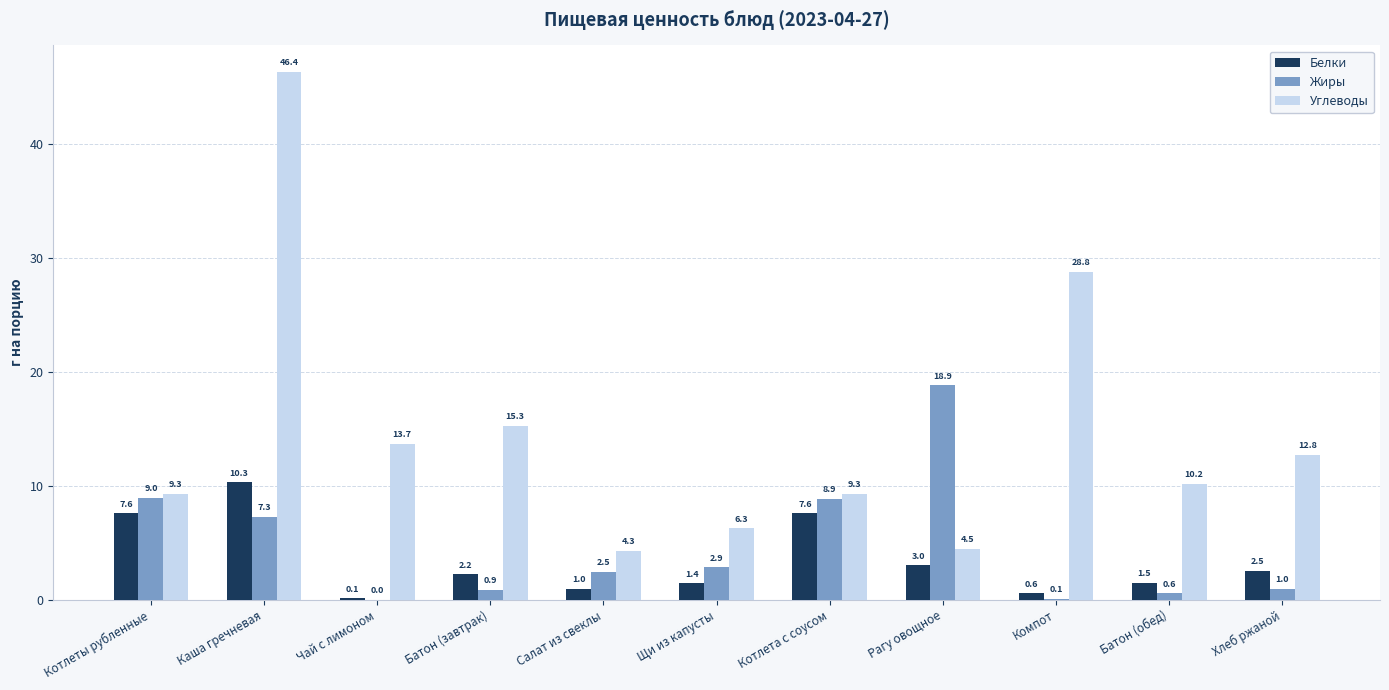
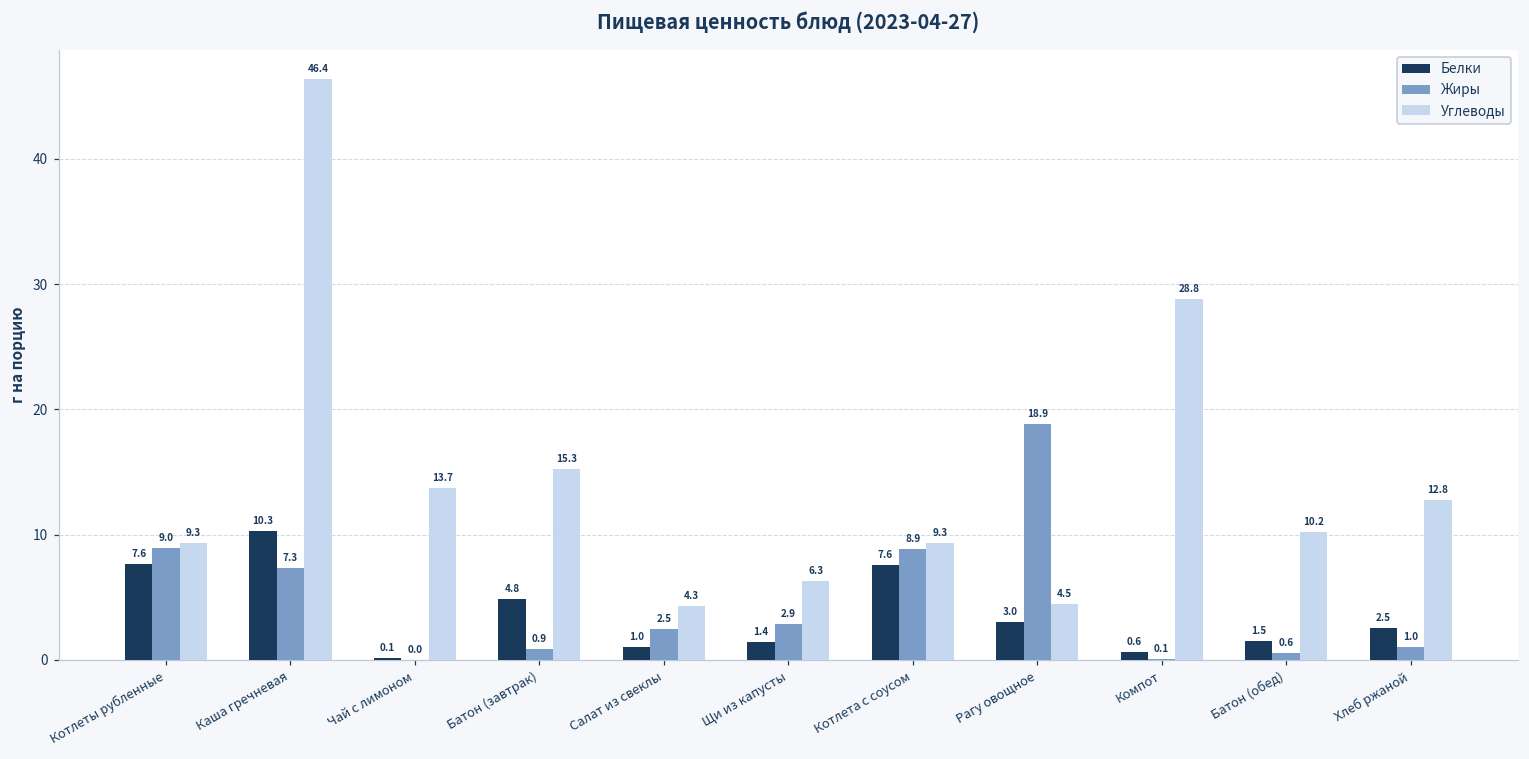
Белки, Батон (завтрак): 2.2 -> 4.8
